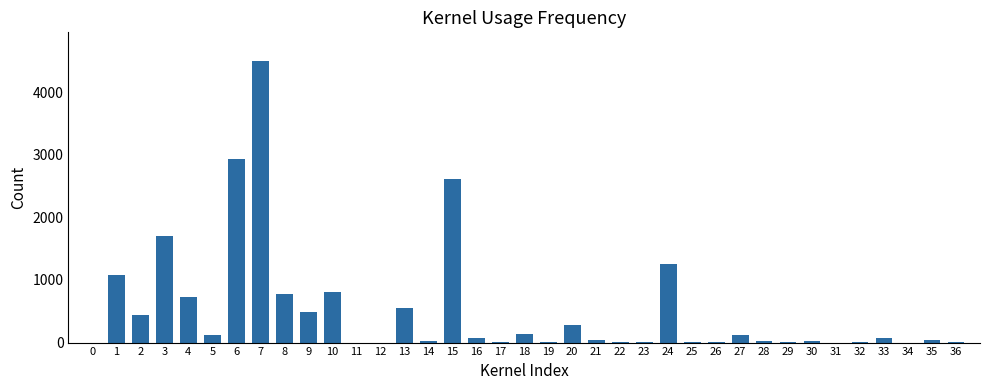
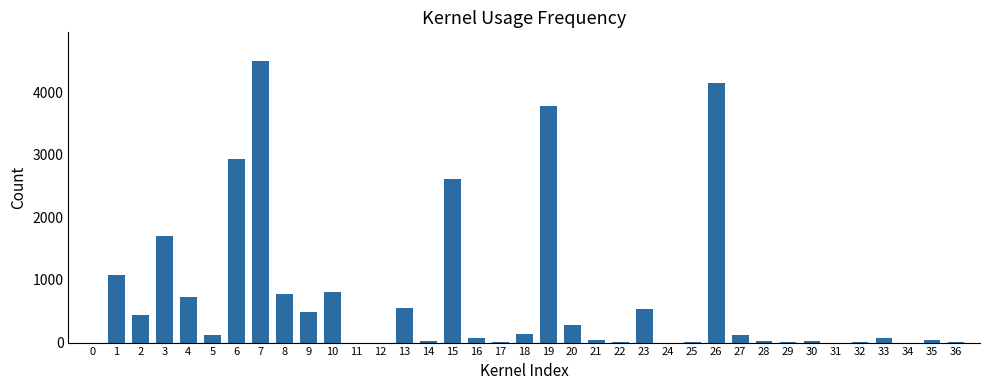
19: 0 -> 3800
23: 0 -> 500
24: 1300 -> 0
26: 0 -> 4100
